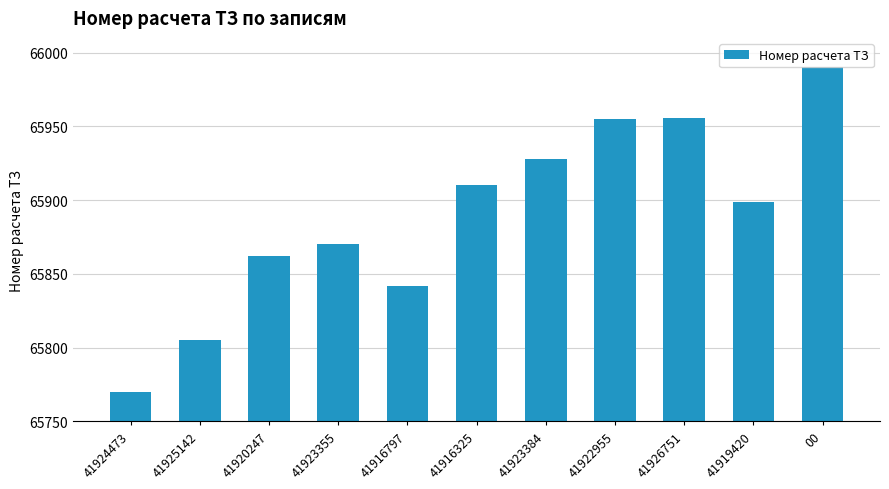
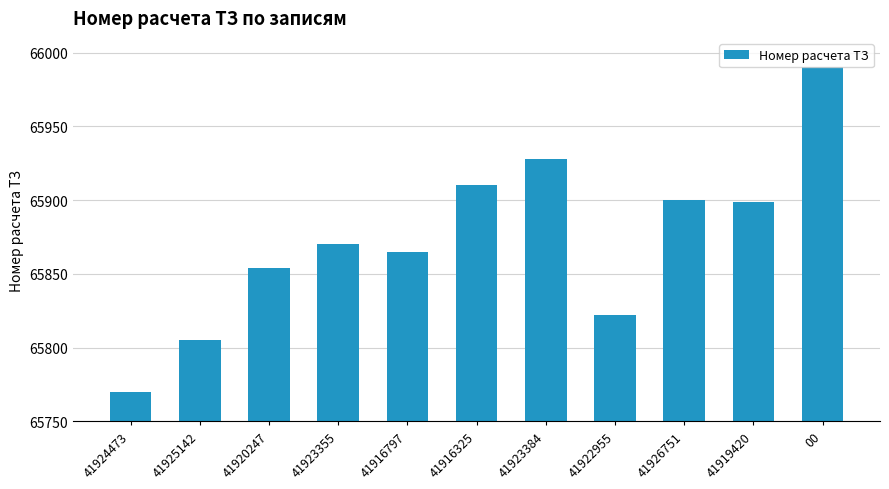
41920247: 65862 -> 65854
41916797: 65842 -> 65865
41922955: 65955 -> 65822
41926751: 65956 -> 65900
